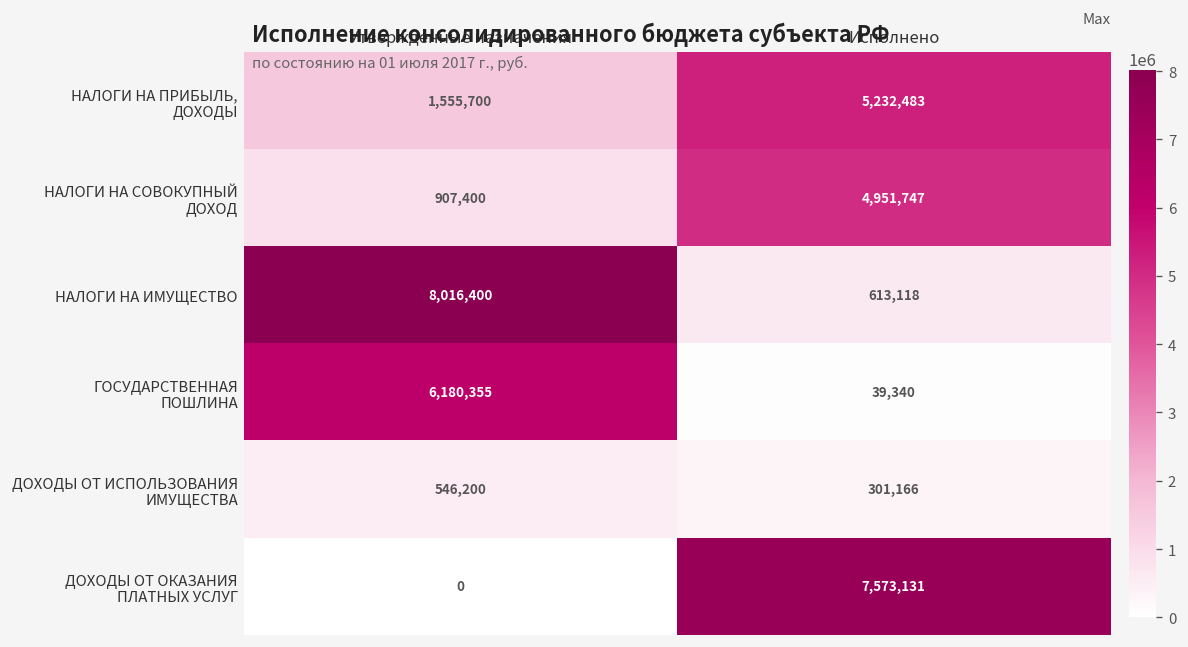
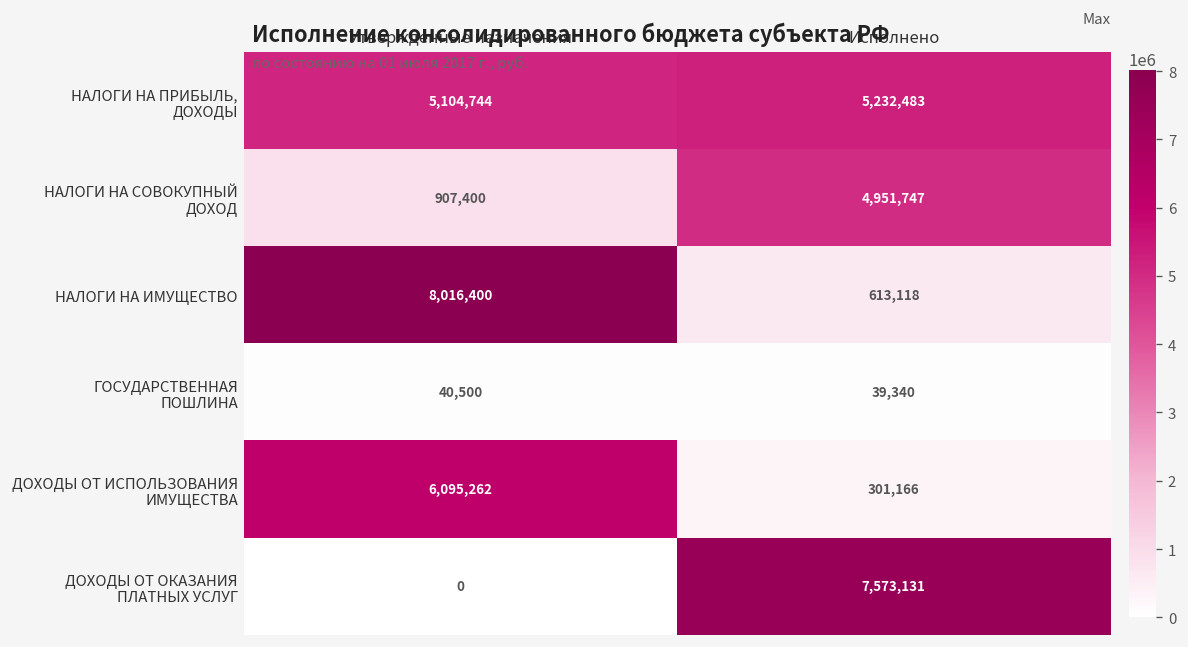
НАЛОГИ НА ПРИБЫЛЬ, ДОХОДЫ, Утвержденные назначения: 1,555,700 -> 5,104,744
ГОСУДАРСТВЕННАЯ ПОШЛИНА, Утвержденные назначения: 6,180,355 -> 40,500
ДОХОДЫ ОТ ИСПОЛЬЗОВАНИЯ ИМУЩЕСТВА, Утвержденные назначения: 546,200 -> 6,095,262
